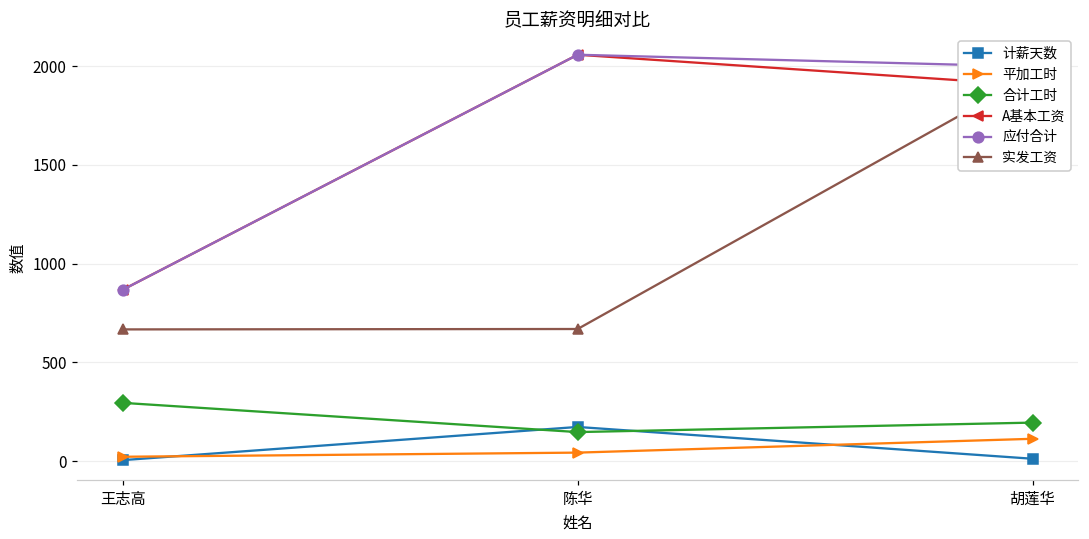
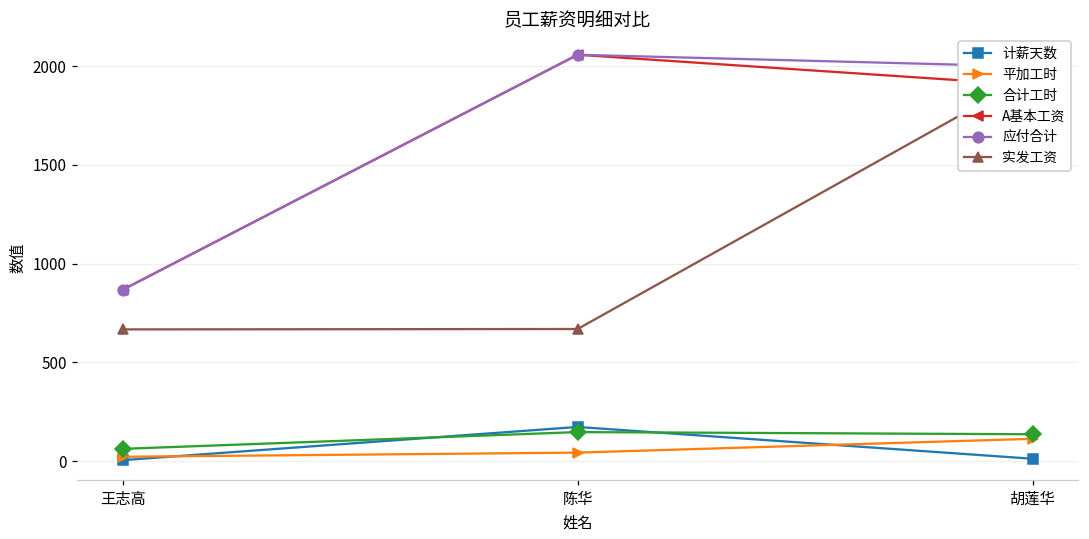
合计工时, 王志高: 300 -> 60
合计工时, 胡莲华: 200 -> 140
